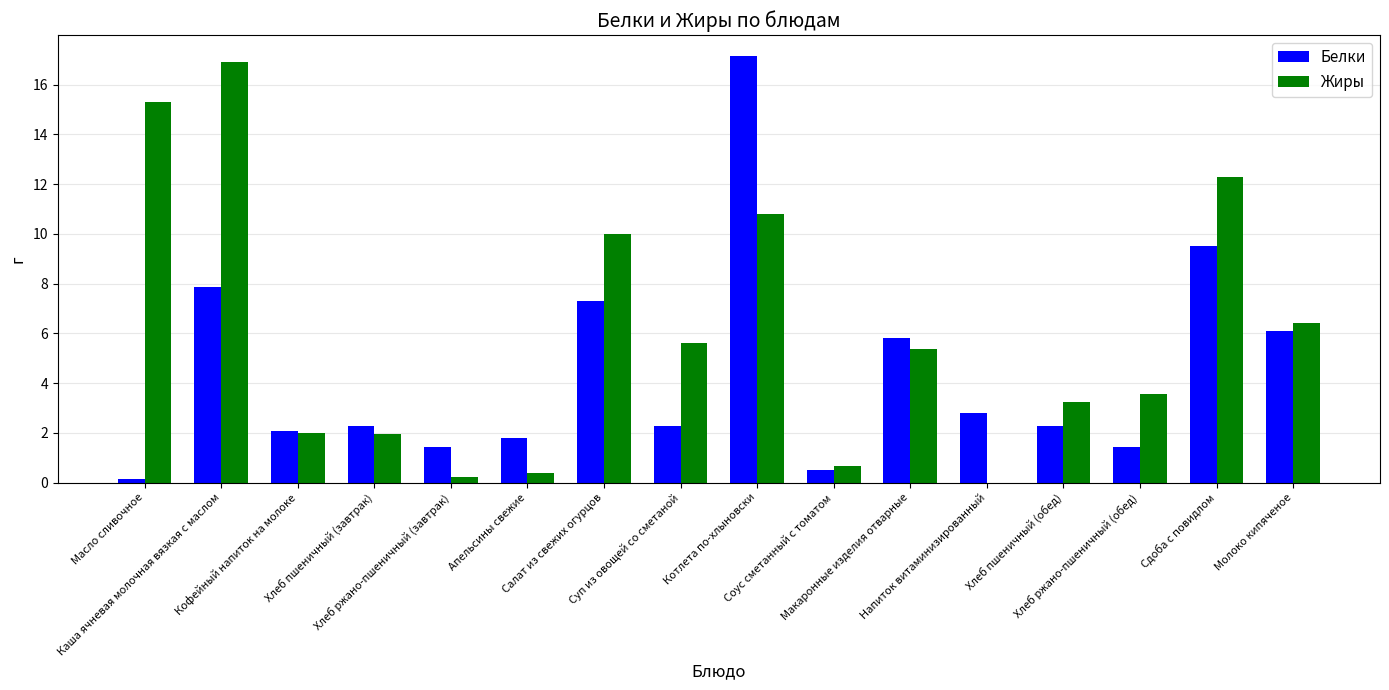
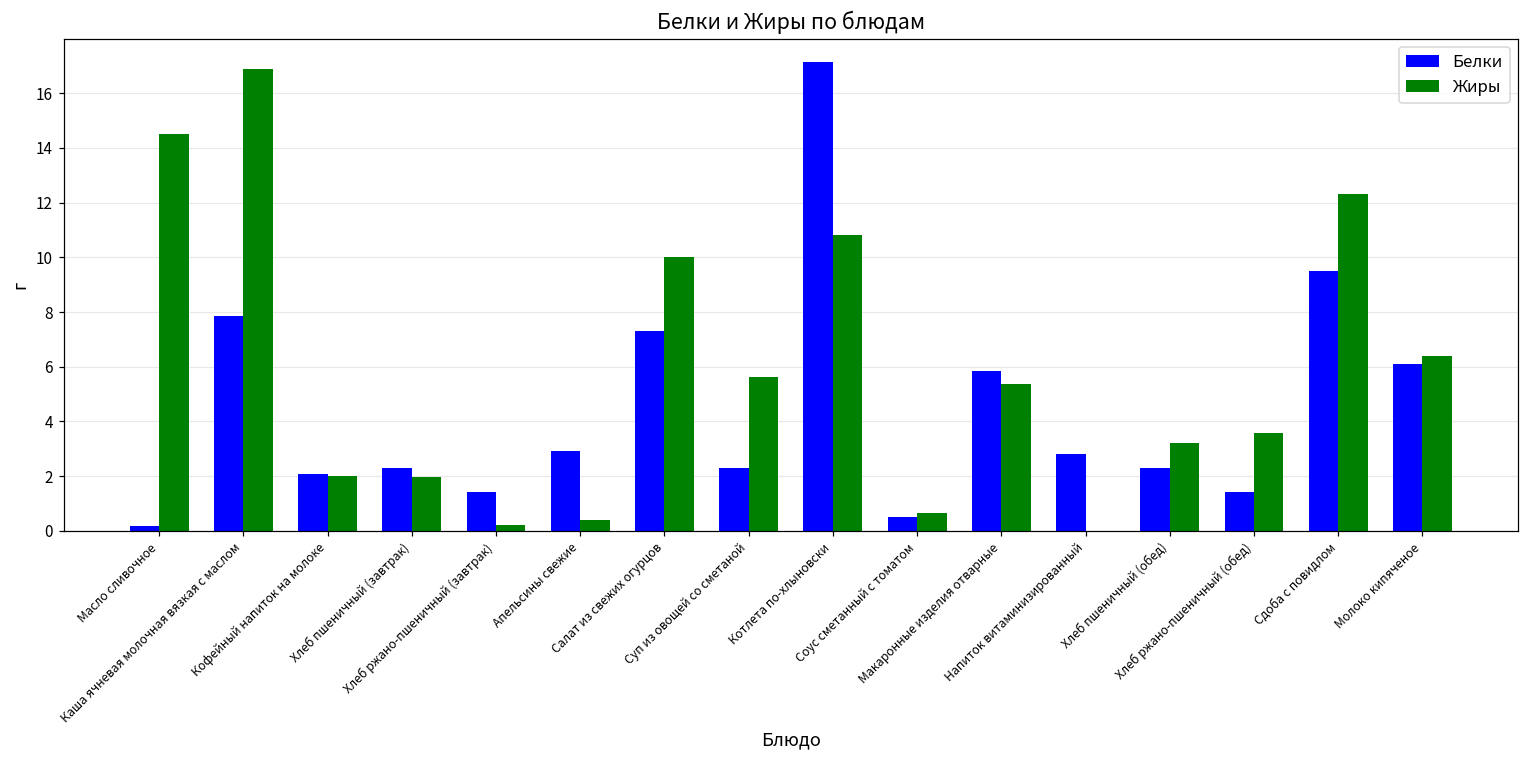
Жиры, Масло сливочное: 15.3 -> 14.5
Белки, Апельсины свежие: 1.8 -> 2.9
